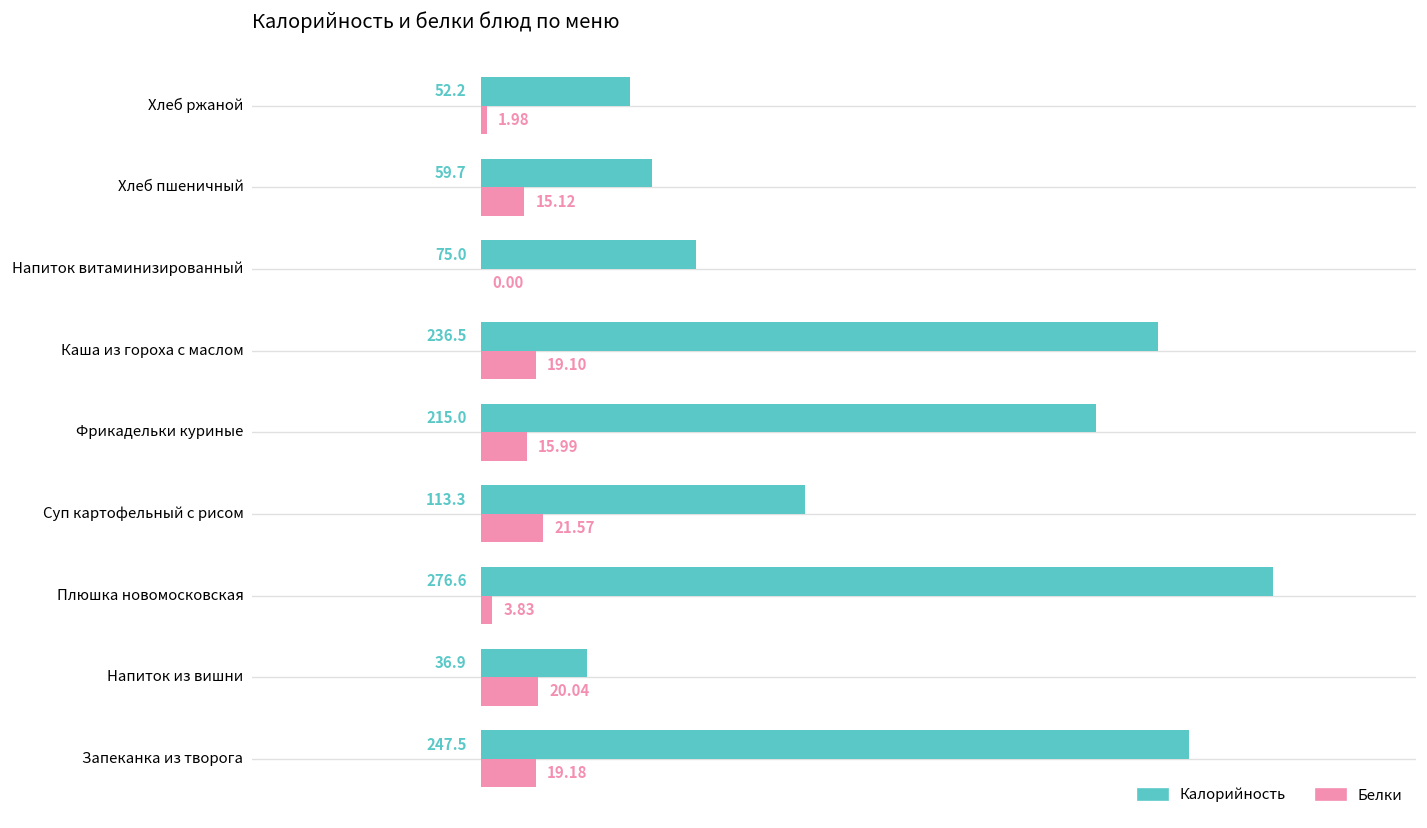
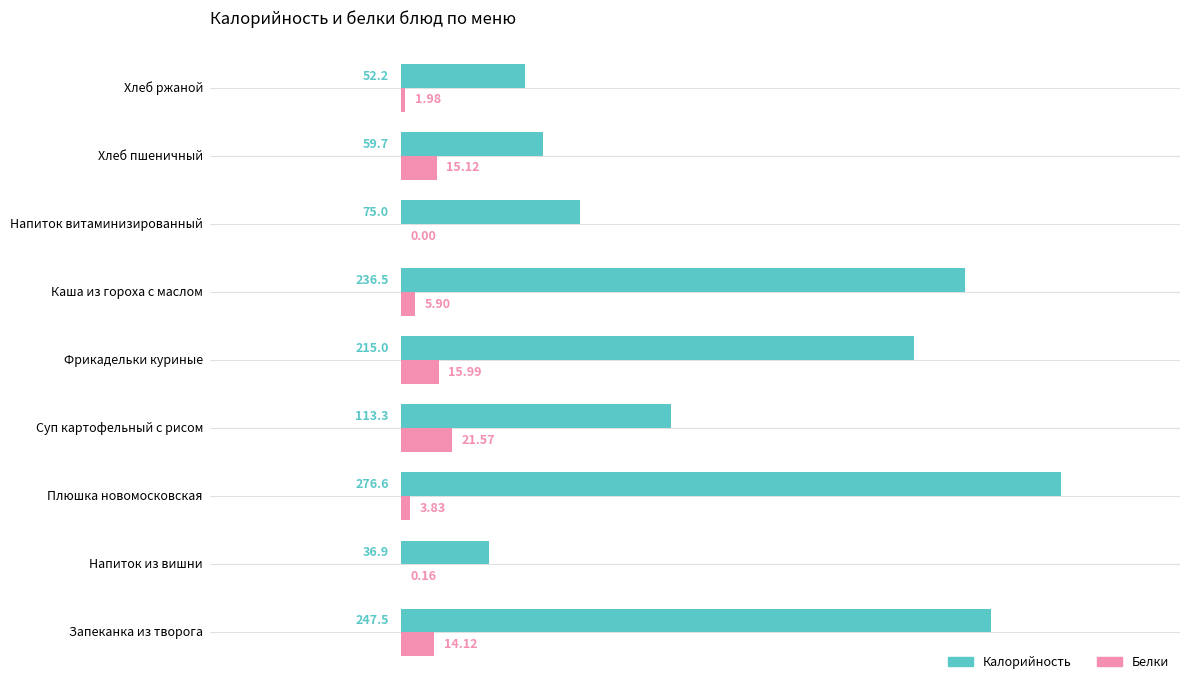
Белки, Каша из гороха с маслом: 19.10 -> 5.90
Белки, Напиток из вишни: 20.04 -> 0.16
Белки, Запеканка из творога: 19.18 -> 14.12
